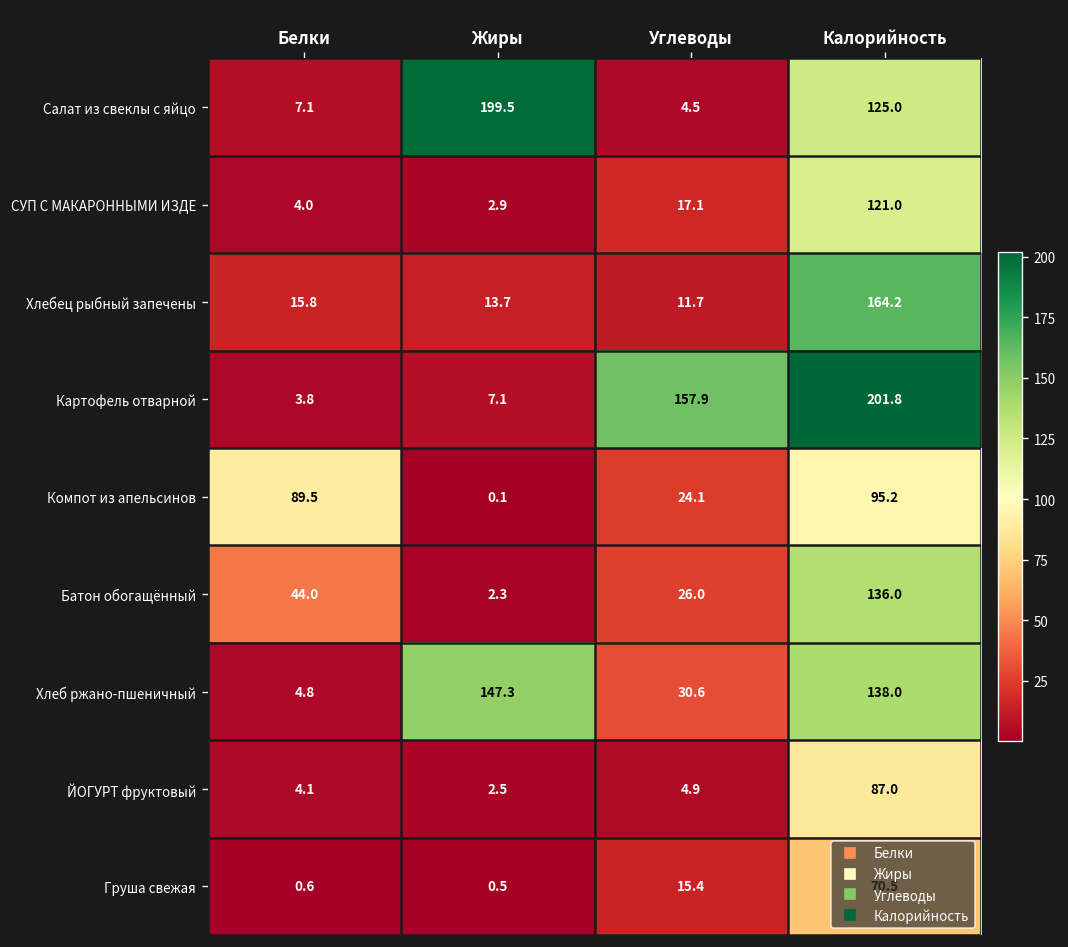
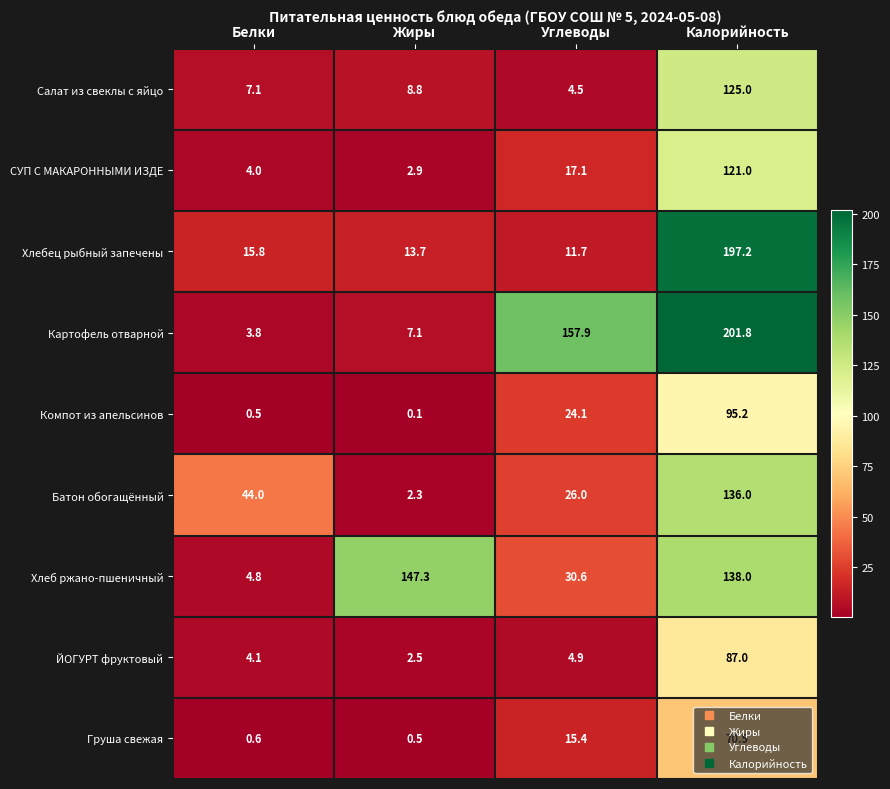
Салат из свеклы с яйцо, Жиры: 199.5 -> 8.8
Хлебец рыбный запечены, Калорийность: 164.2 -> 197.2
Компот из апельсинов, Белки: 89.5 -> 0.5
